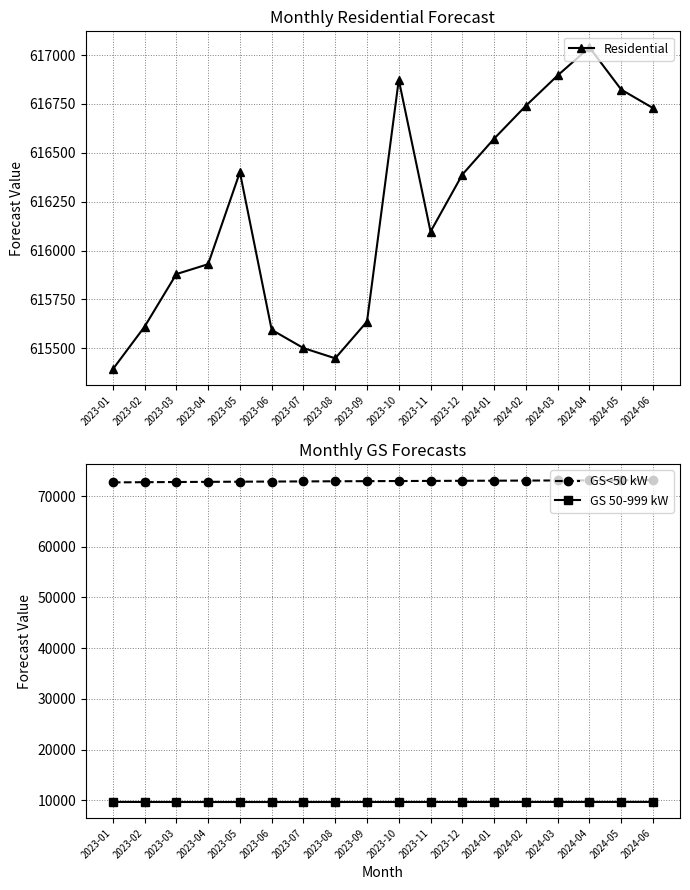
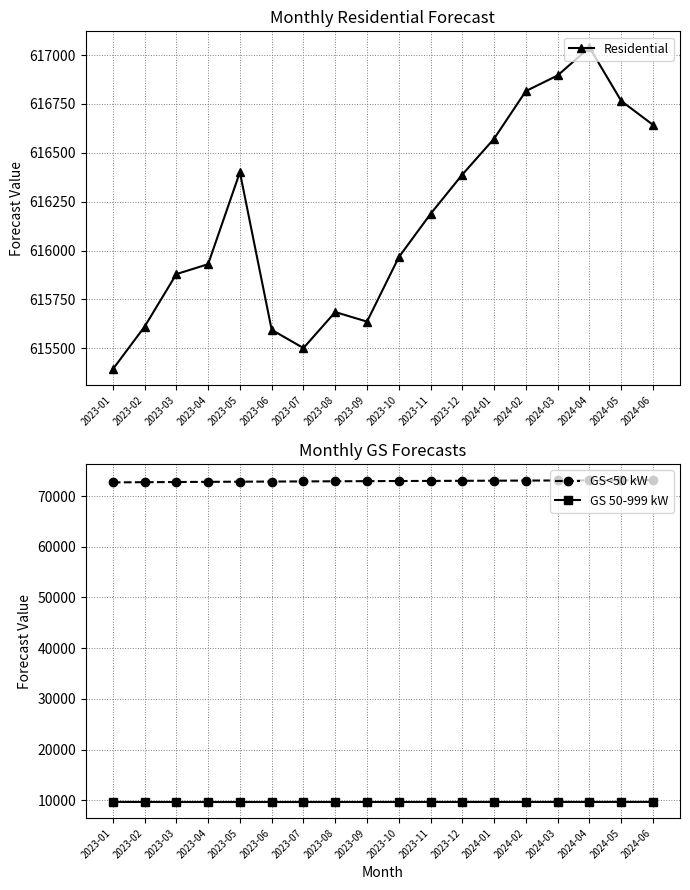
Monthly Residential Forecast, 2023-08: 615450 -> 615690
Monthly Residential Forecast, 2023-10: 616870 -> 615970
Monthly Residential Forecast, 2023-11: 616100 -> 616190
Monthly Residential Forecast, 2024-02: 616740 -> 616820
Monthly Residential Forecast, 2024-05: 616820 -> 616770
Monthly Residential Forecast, 2024-06: 616730 -> 616640
